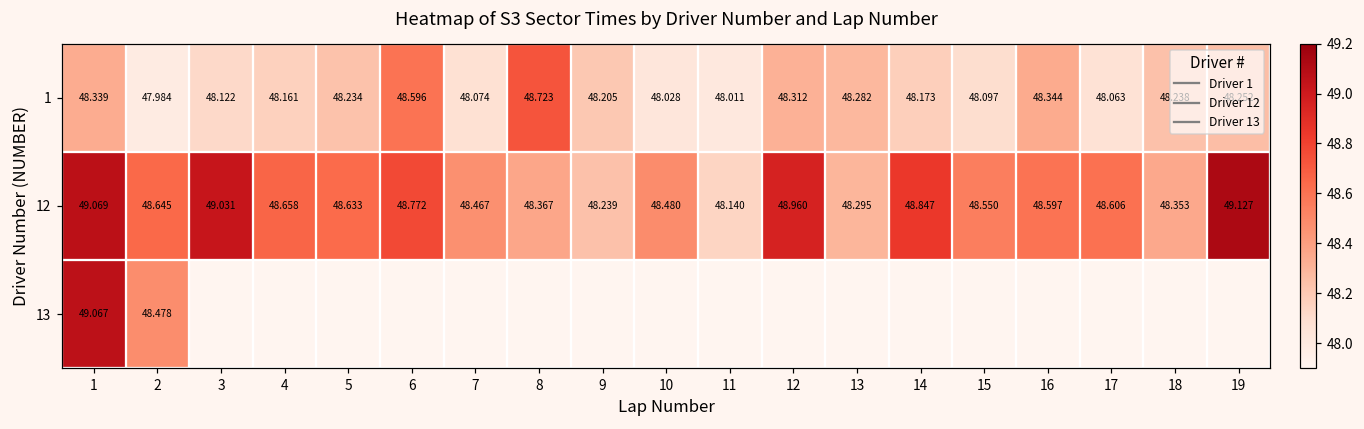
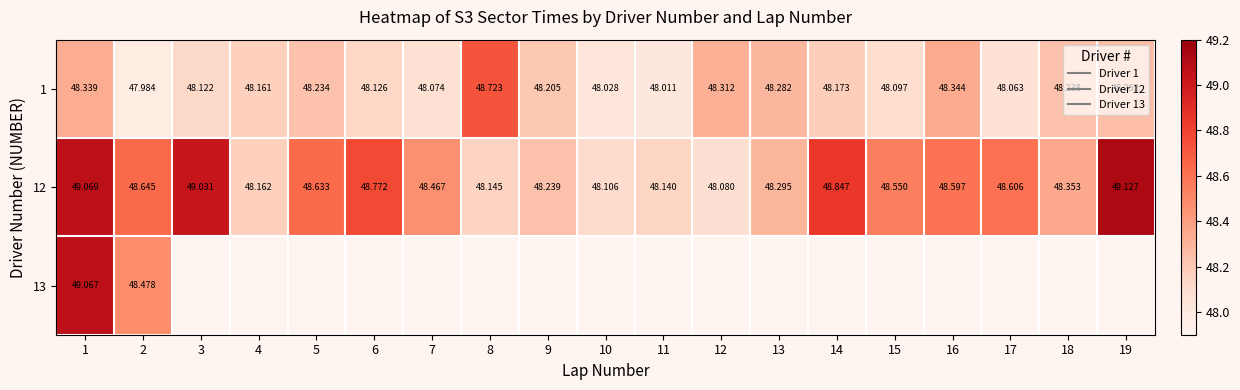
1, 6: 48.596 -> 48.126
12, 4: 48.658 -> 48.162
12, 8: 48.367 -> 48.145
12, 10: 48.480 -> 48.106
12, 12: 48.960 -> 48.080
